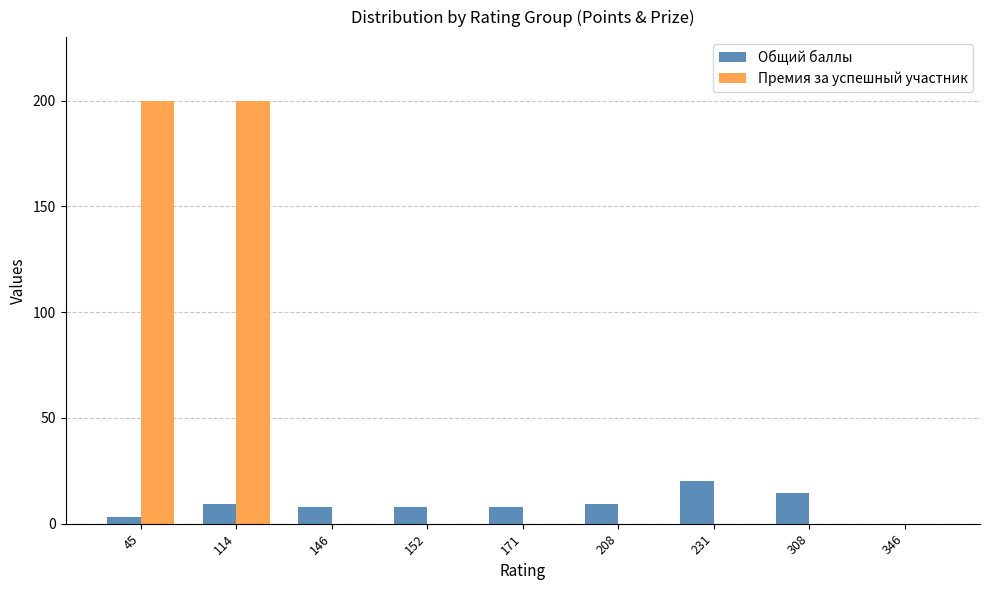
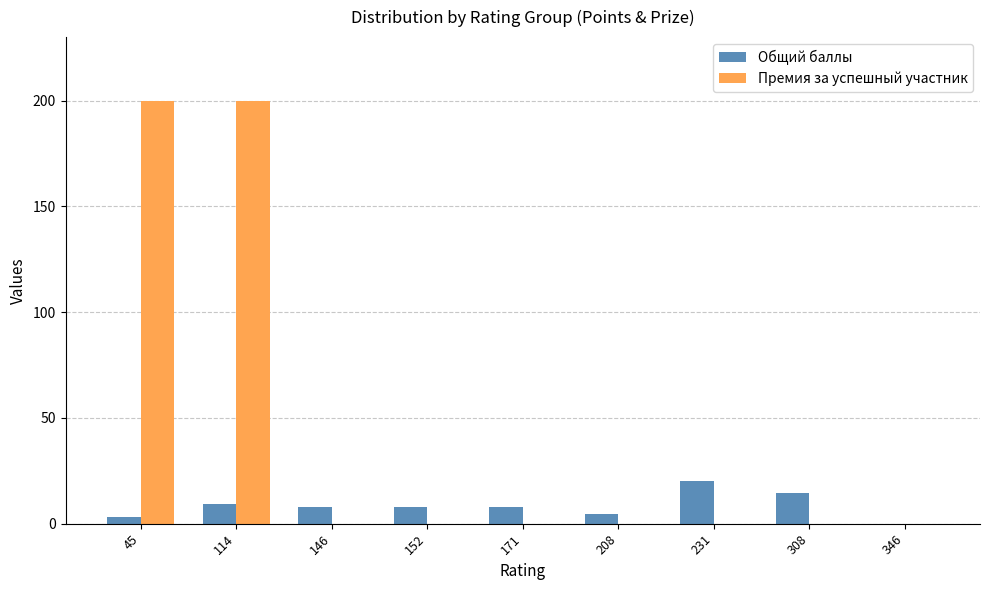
Общий баллы, 208: 9 -> 5
